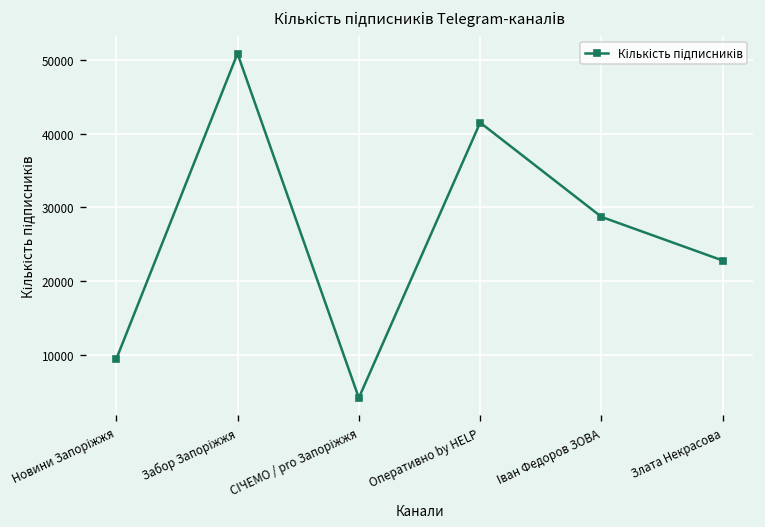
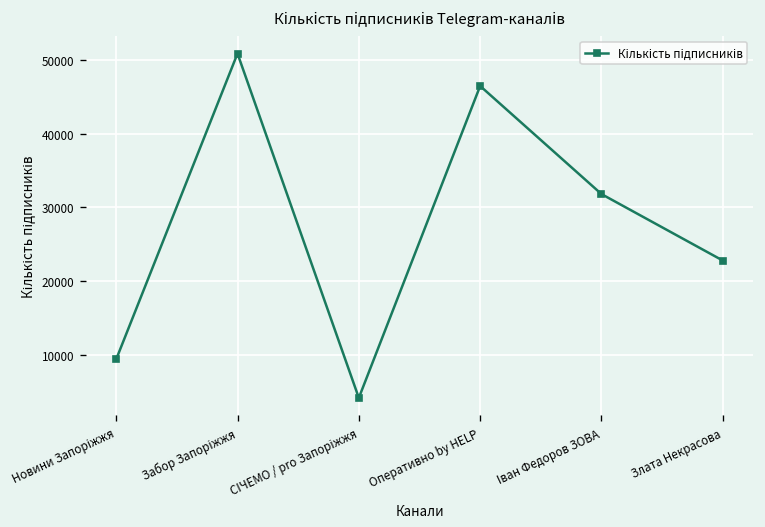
Оперативно by HELP: 42000 -> 47000
Іван Федоров ЗОВА: 29000 -> 32000
